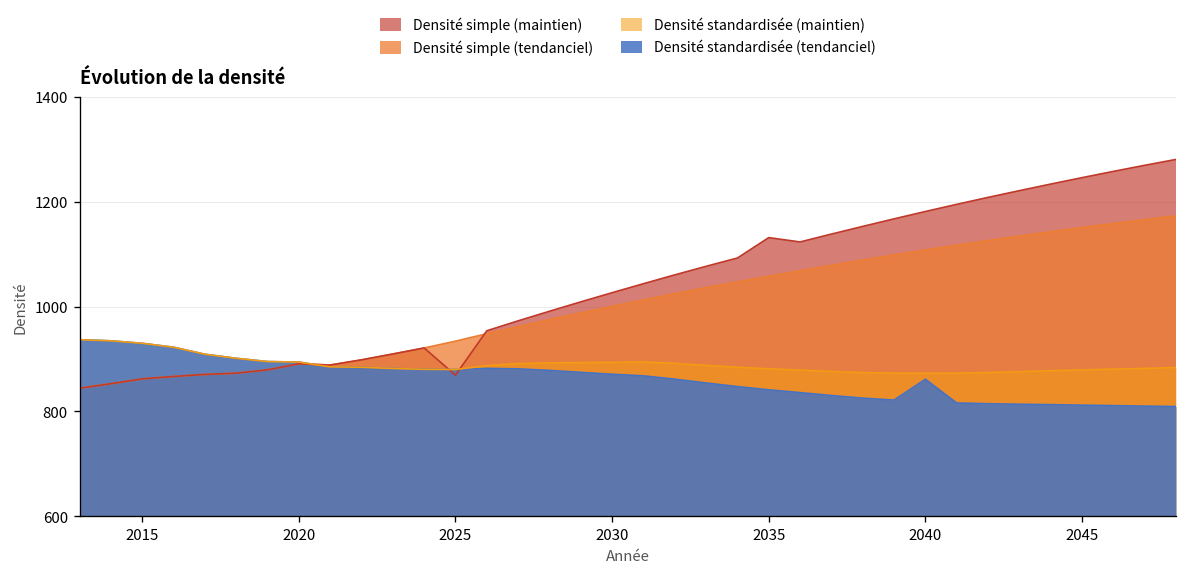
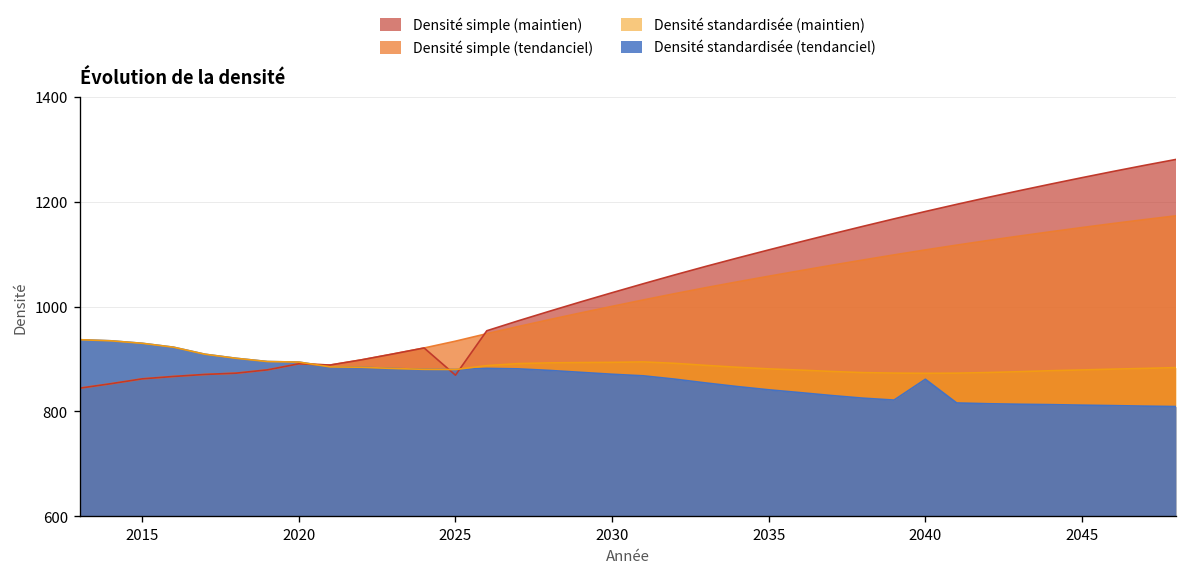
Densité simple (maintien), 2035: 1130 -> 1110
